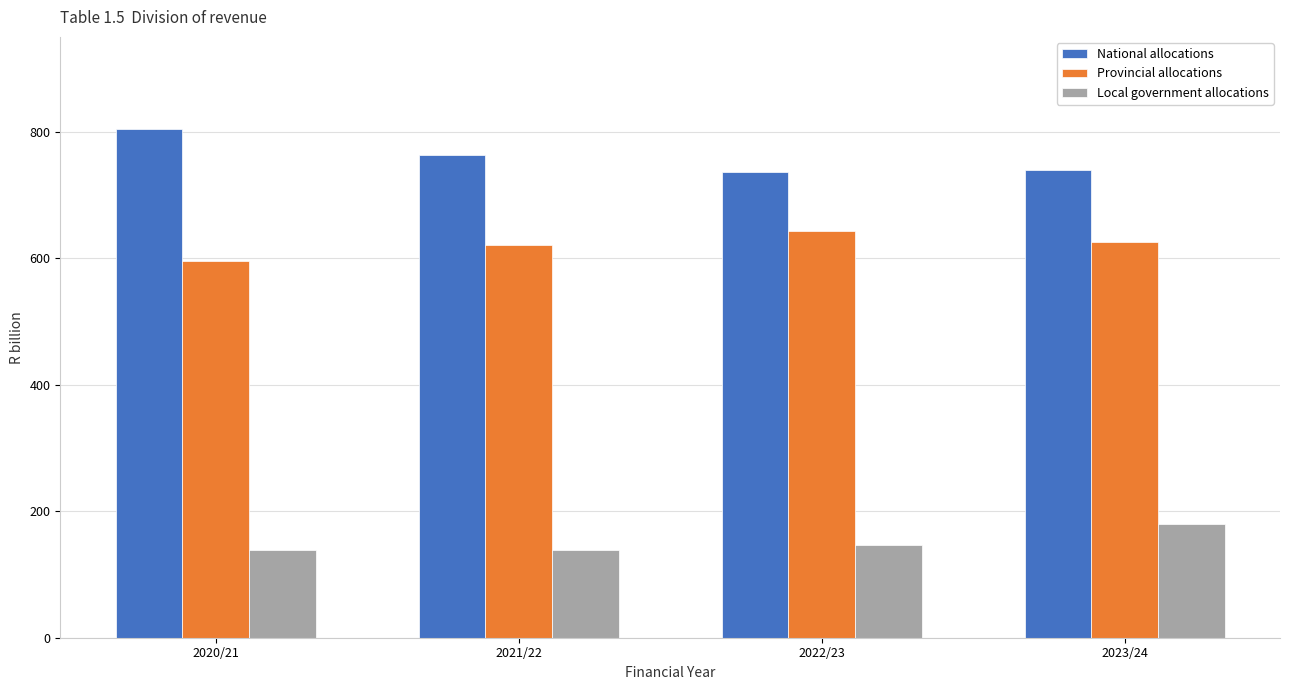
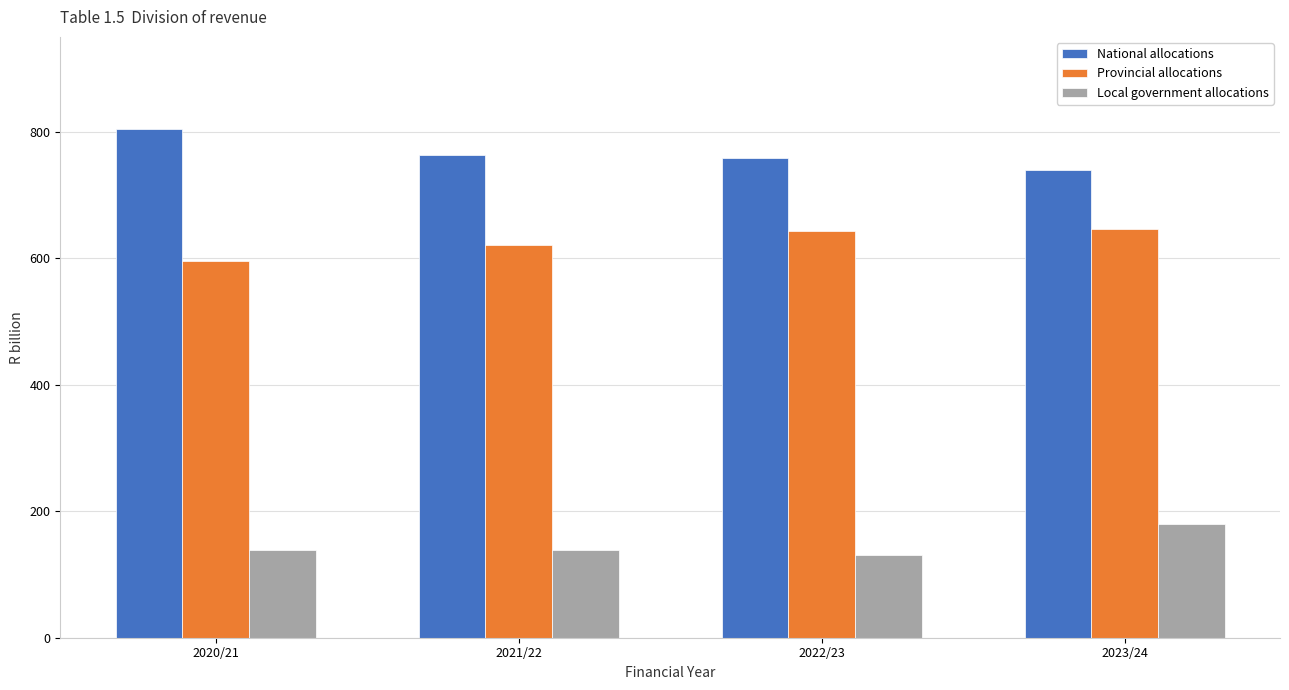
National allocations, 2022/23: 740 -> 760
Local government allocations, 2022/23: 150 -> 130
Provincial allocations, 2023/24: 630 -> 650
